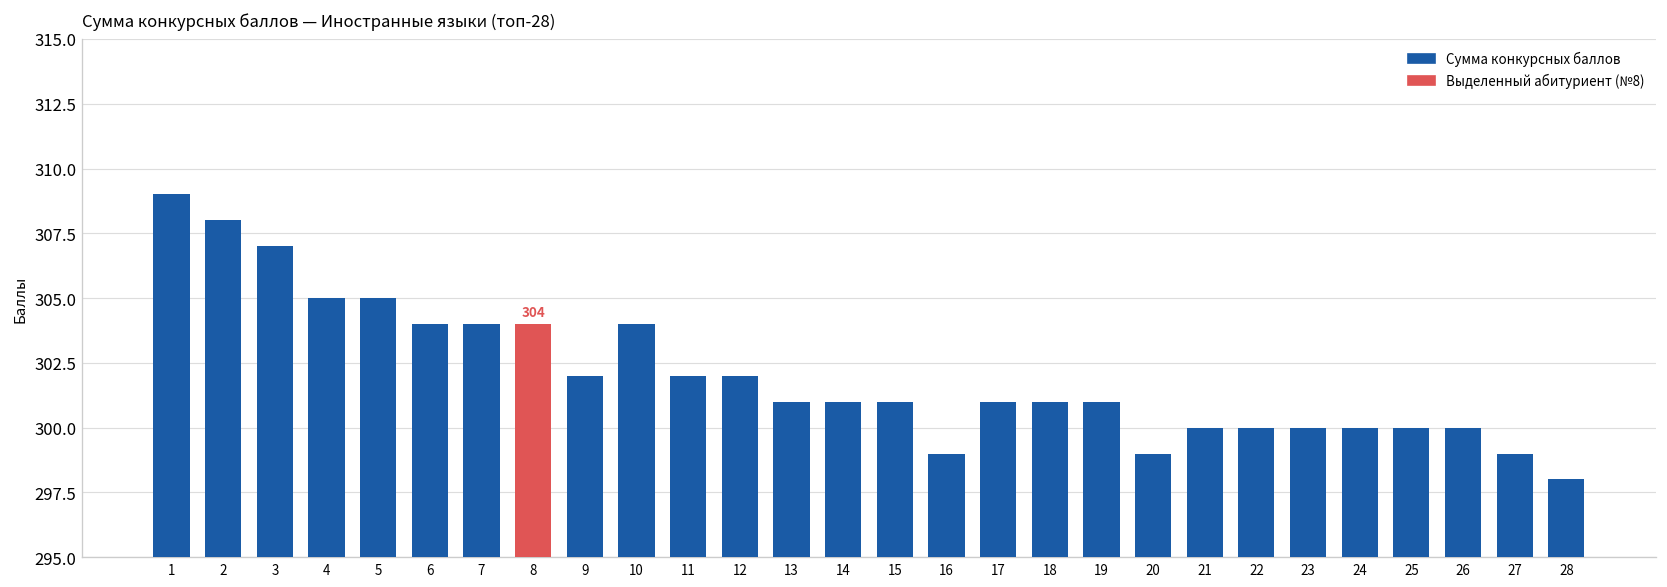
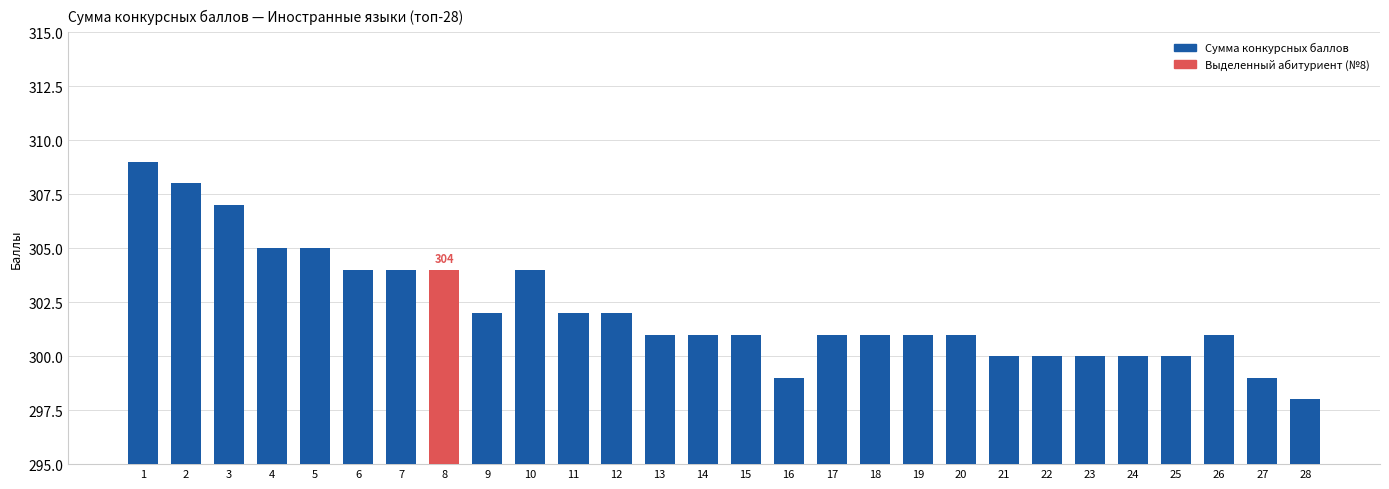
20: 299 -> 301
26: 300 -> 301
